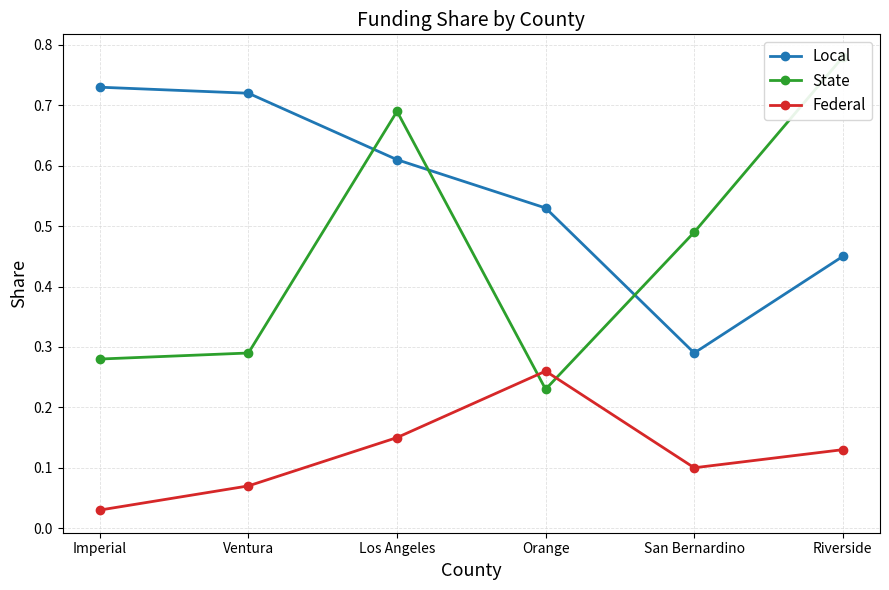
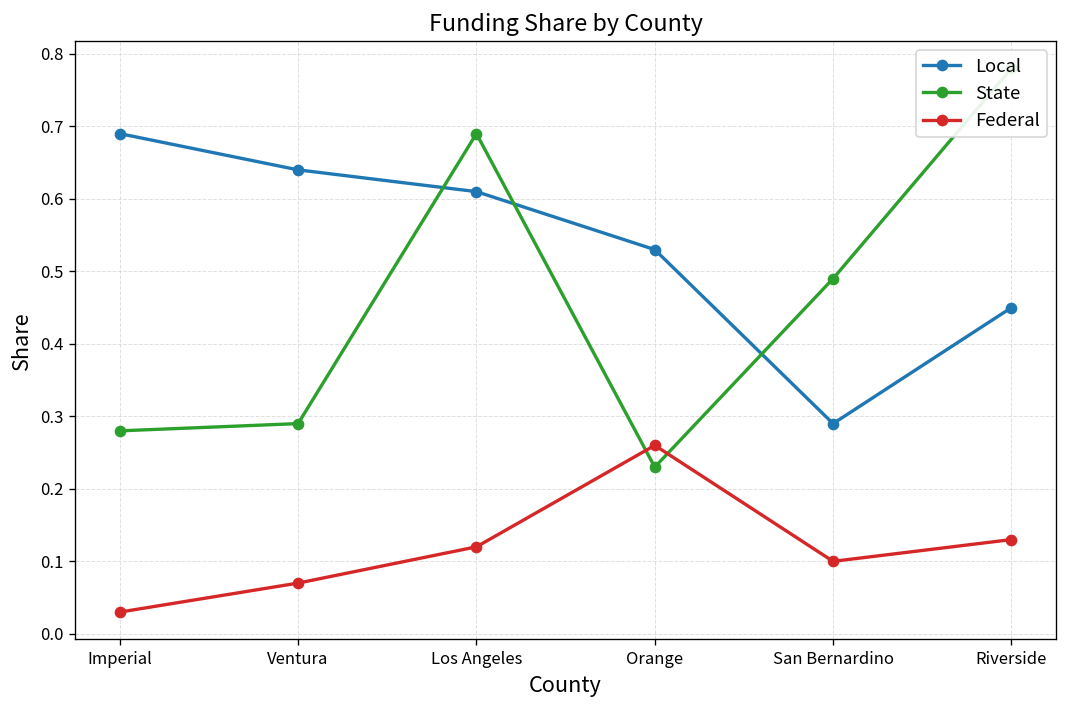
Local, Imperial: 0.73 -> 0.69
Local, Ventura: 0.72 -> 0.64
Federal, Los Angeles: 0.15 -> 0.12
